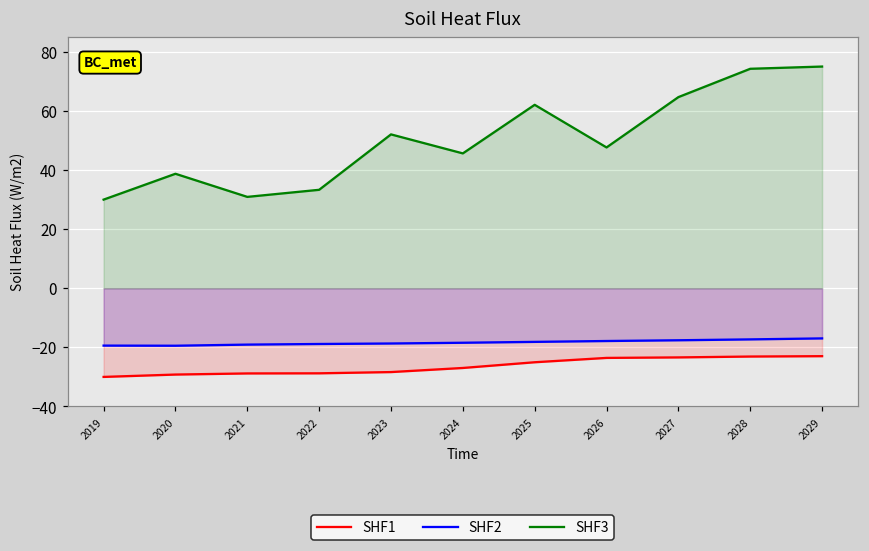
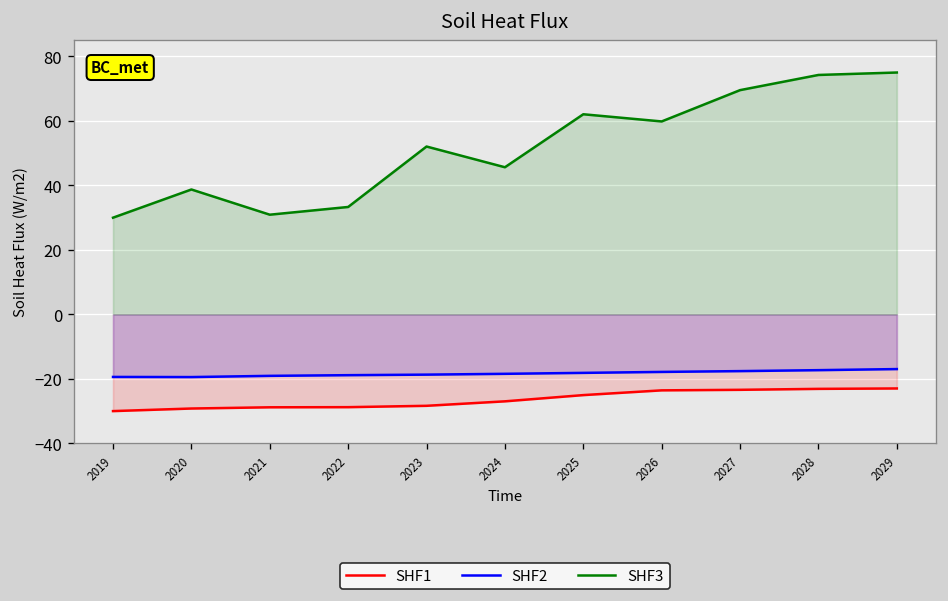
SHF3, 2026: 48 -> 60
SHF3, 2027: 65 -> 70
